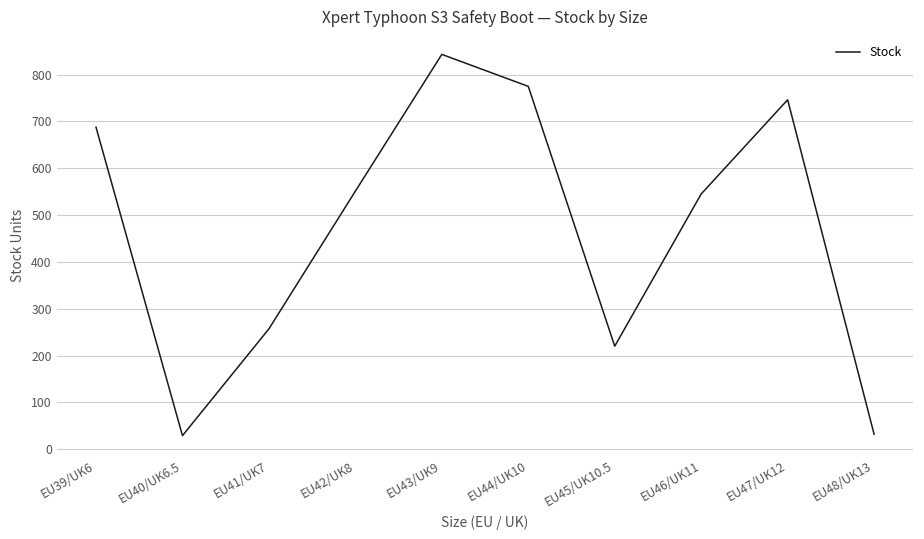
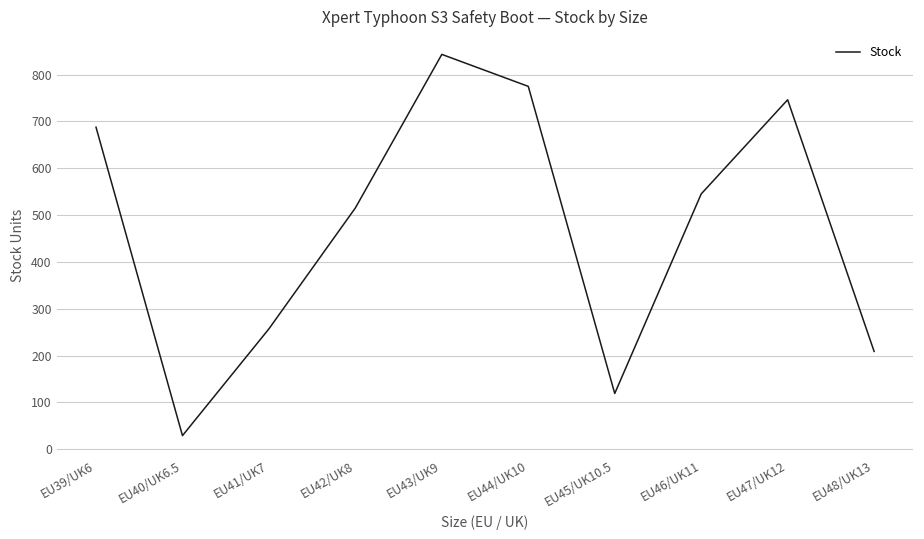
EU42/UK8: 550 -> 520
EU45/UK10.5: 220 -> 120
EU48/UK13: 30 -> 210
